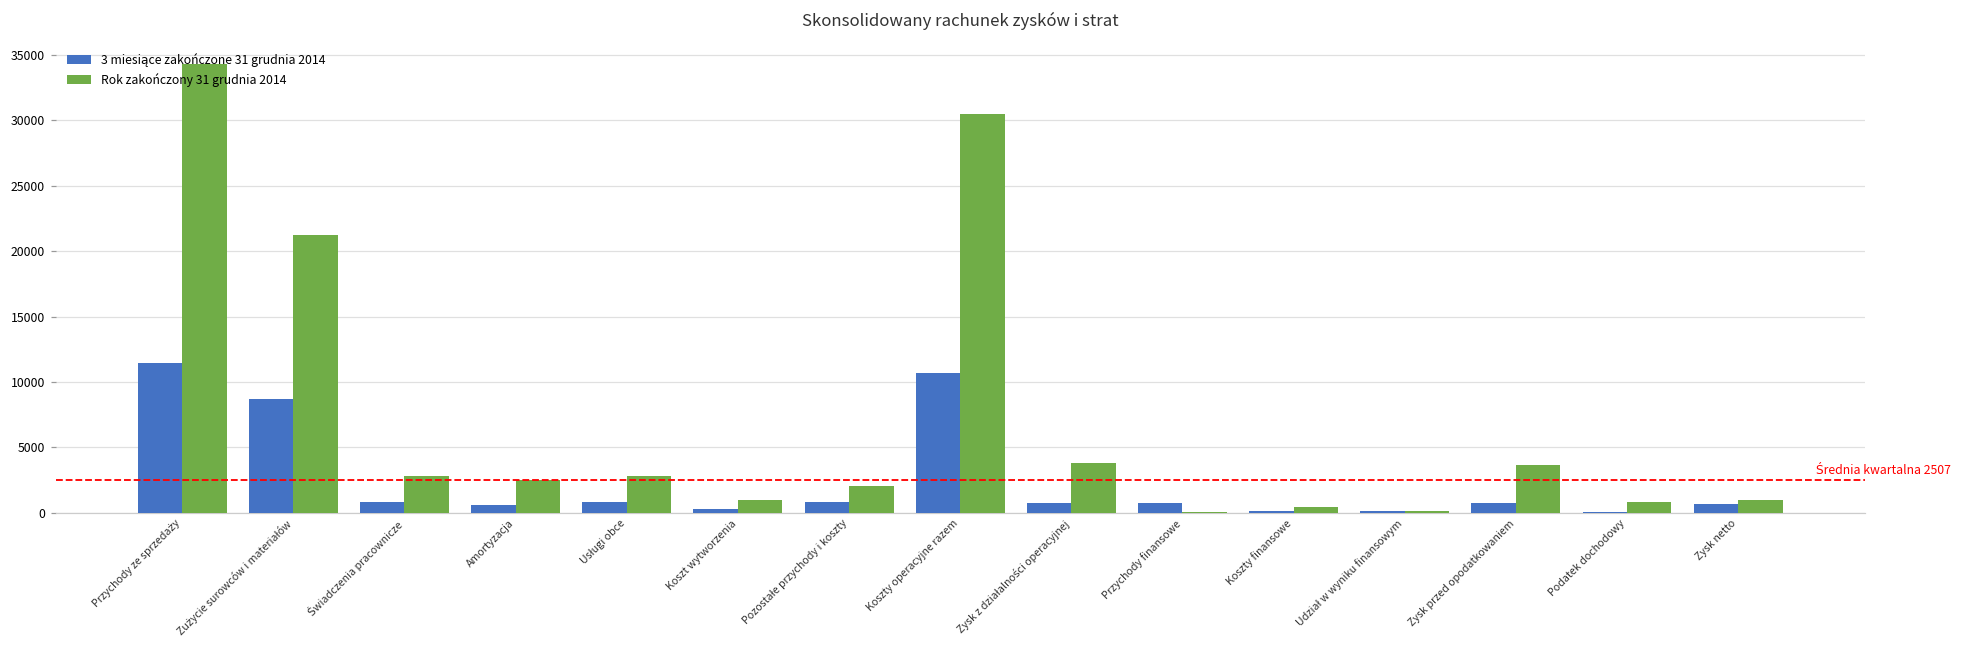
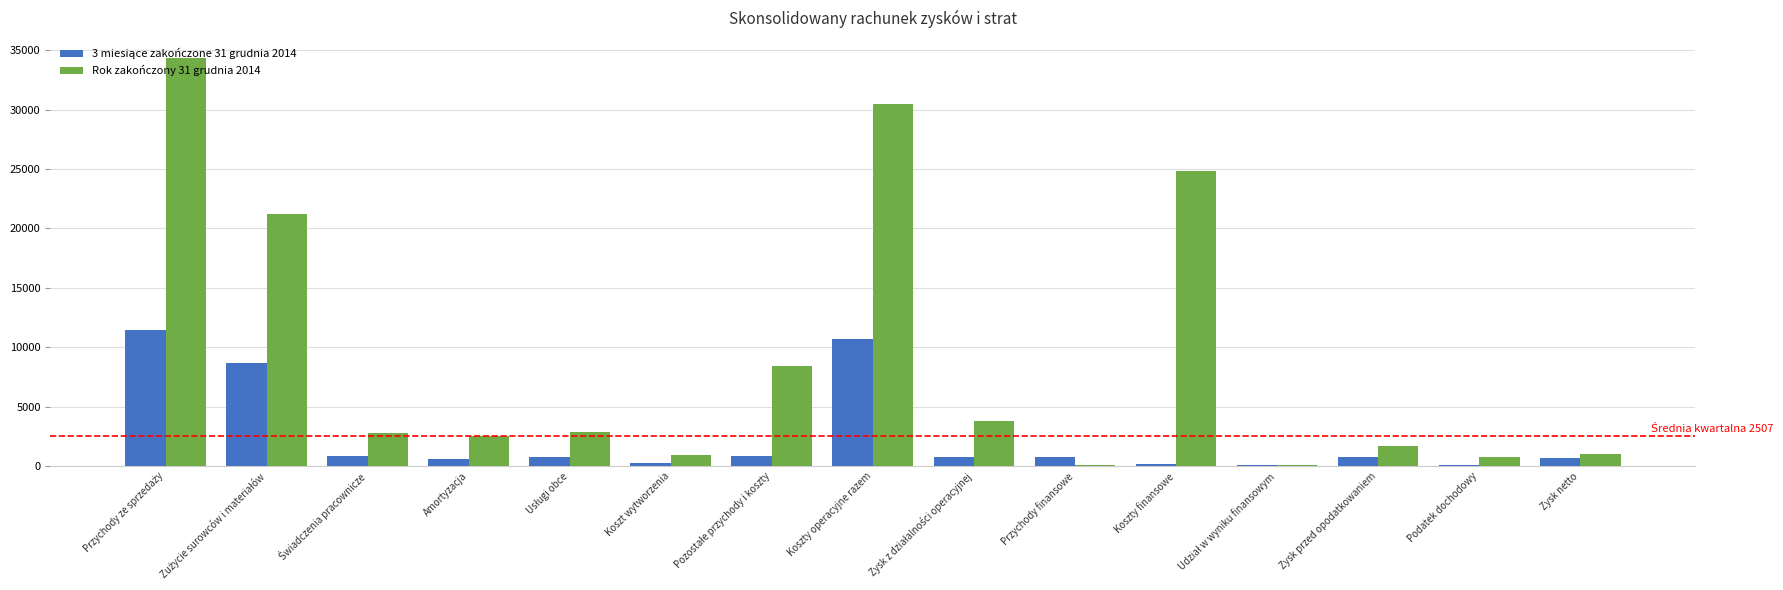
Rok zakończony 31 grudnia 2014, Pozostałe przychody i koszty: 2000 -> 8400
Rok zakończony 31 grudnia 2014, Koszty finansowe: 400 -> 24800
Rok zakończony 31 grudnia 2014, Zysk przed opodatkowaniem: 3600 -> 1700
